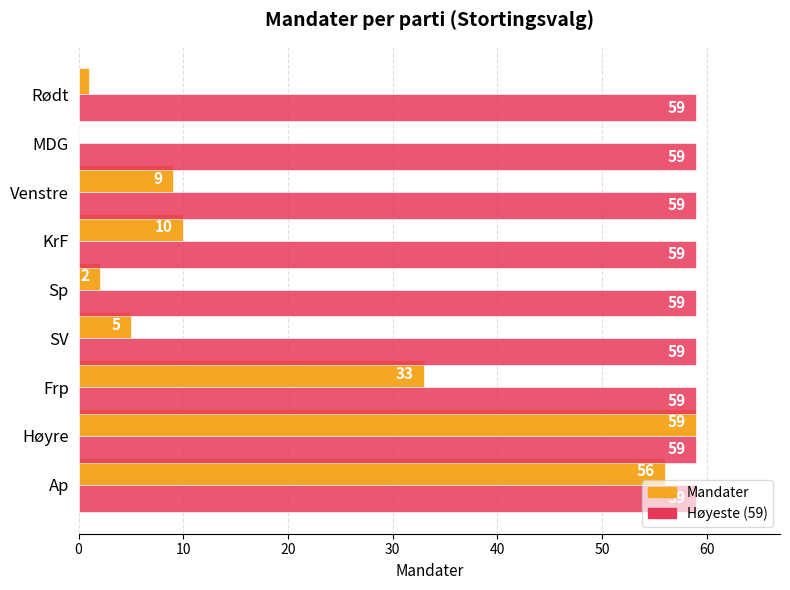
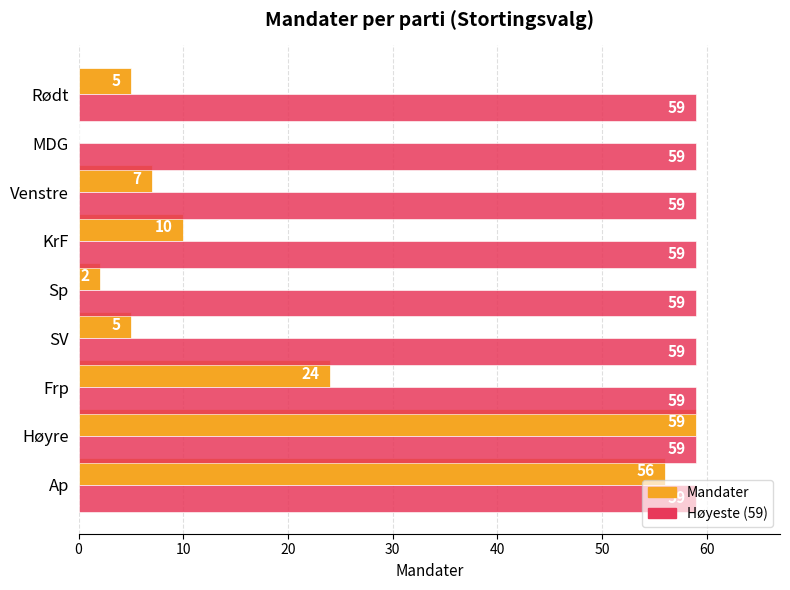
Mandater, Rødt: 1 -> 5
Mandater, Venstre: 9 -> 7
Mandater, Frp: 33 -> 24
